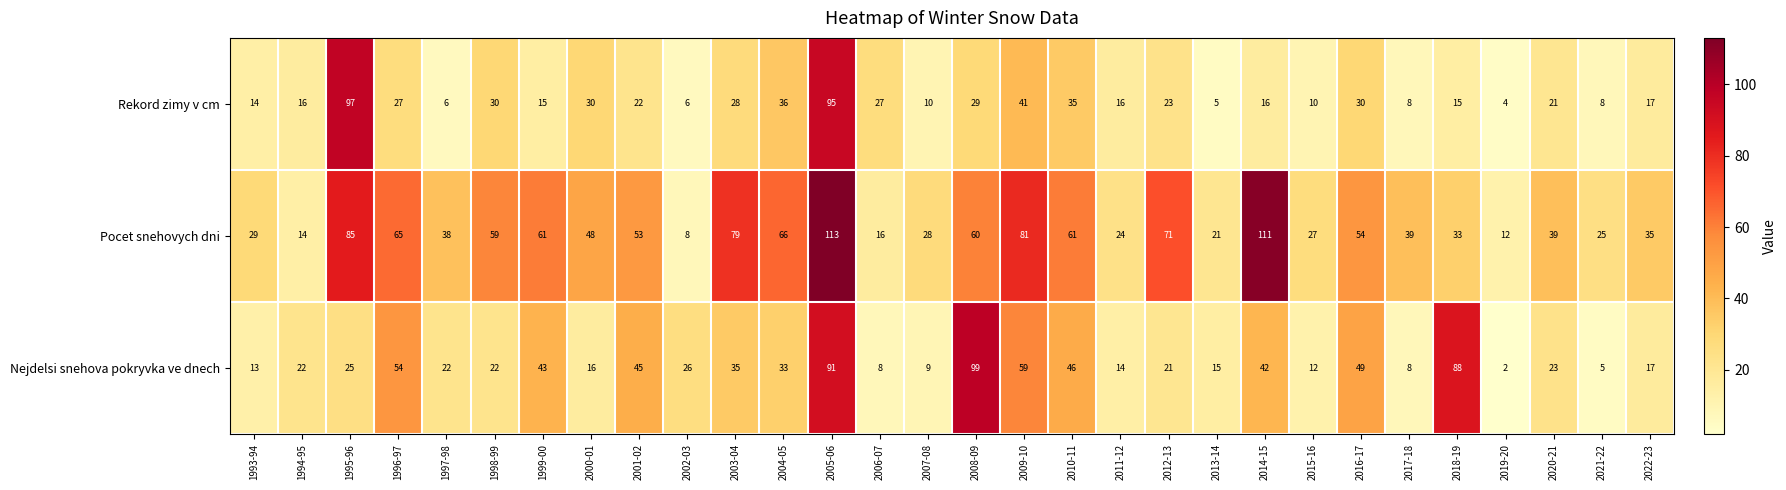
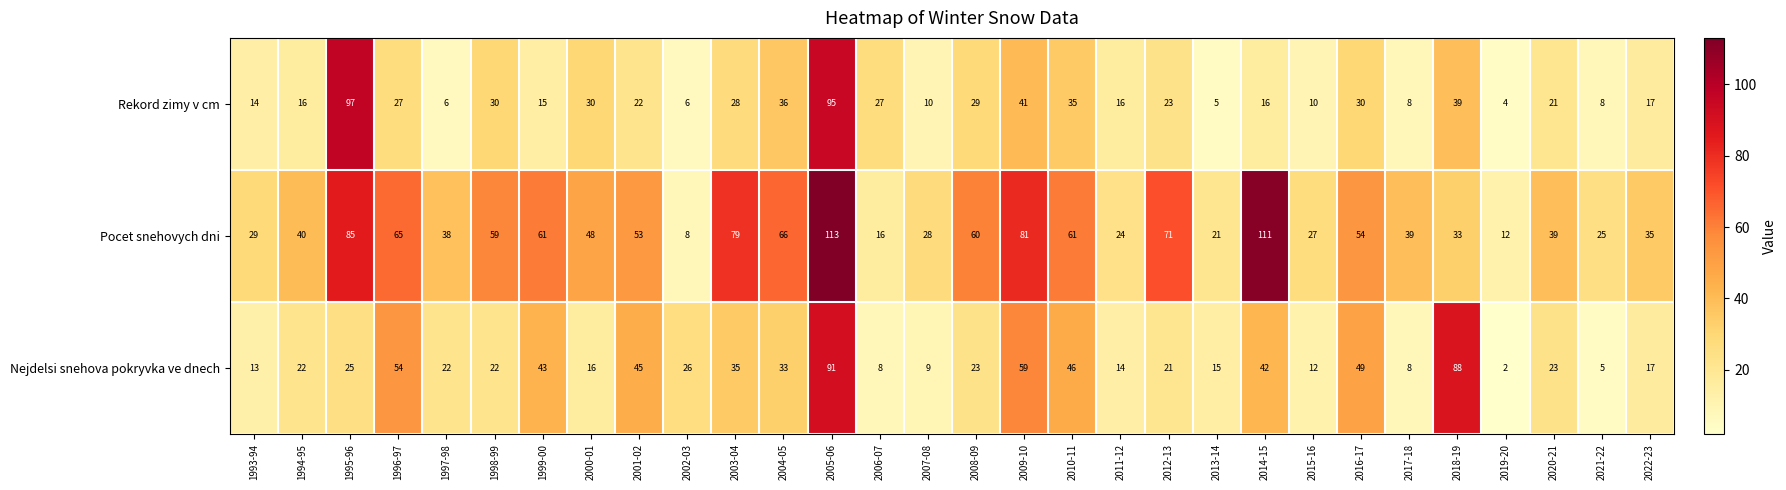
Rekord zimy v cm, 2018-19: 15 -> 39
Pocet snehovych dni, 1994-95: 14 -> 40
Nejdelsi snehova pokryvka ve dnech, 2008-09: 99 -> 23
